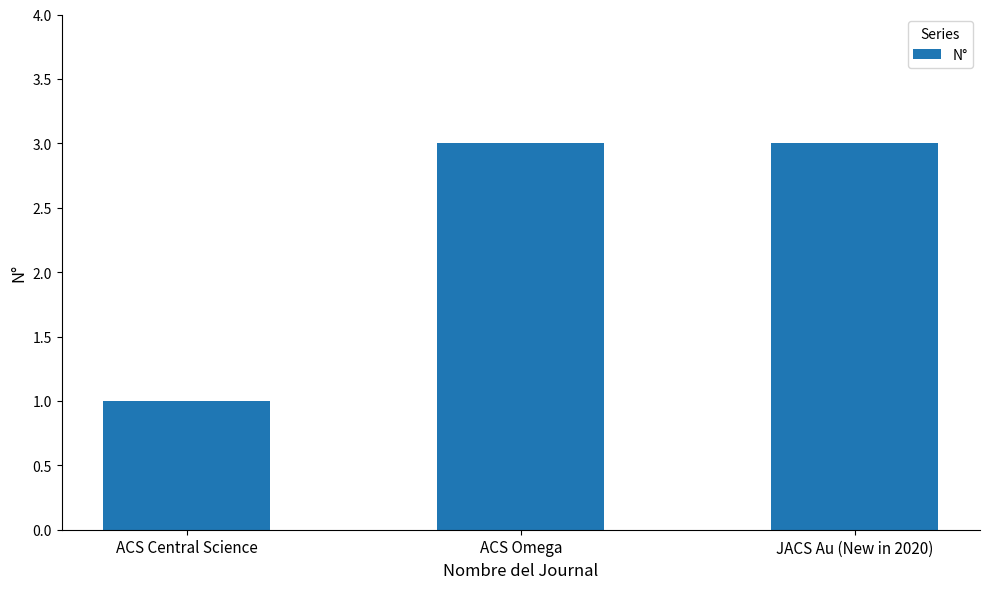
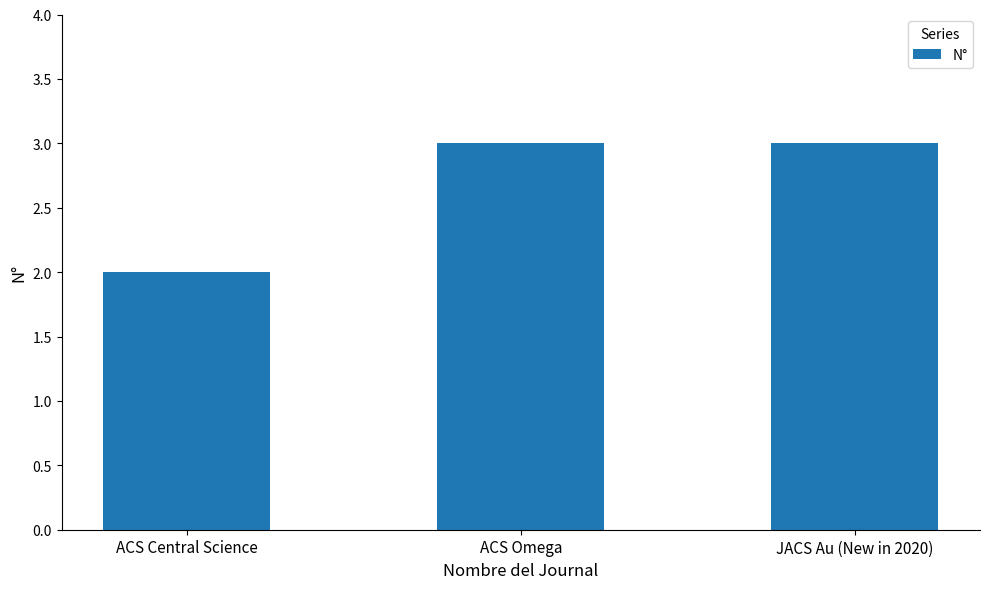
ACS Central Science: 1 -> 2
